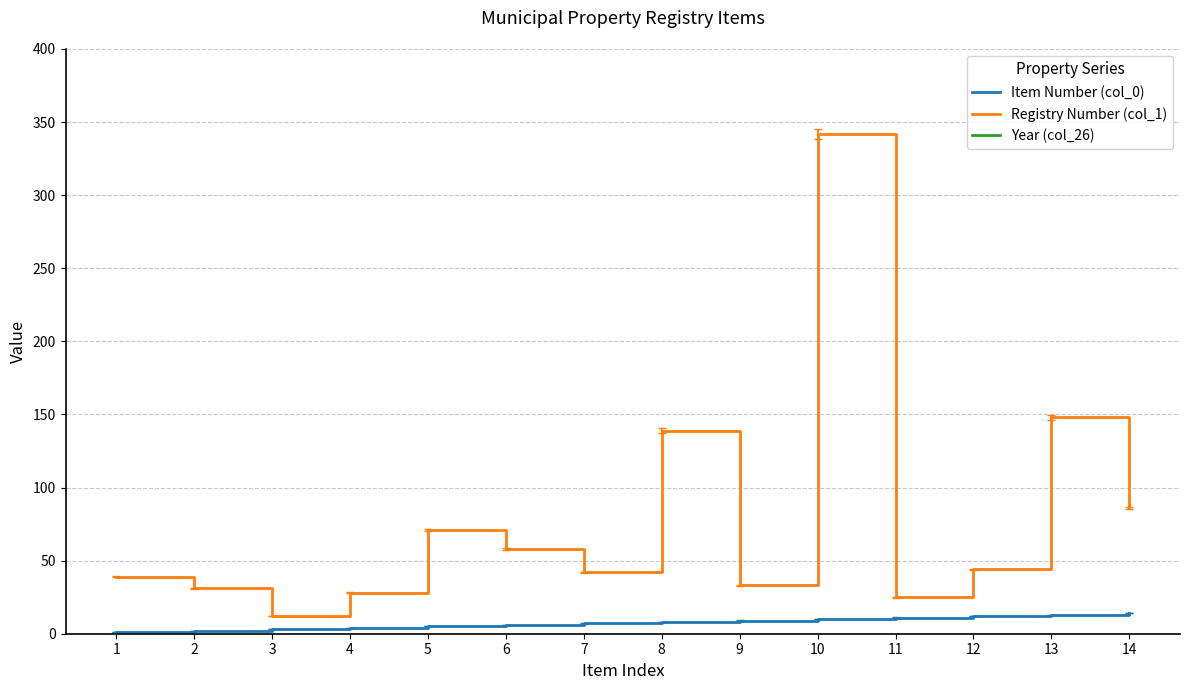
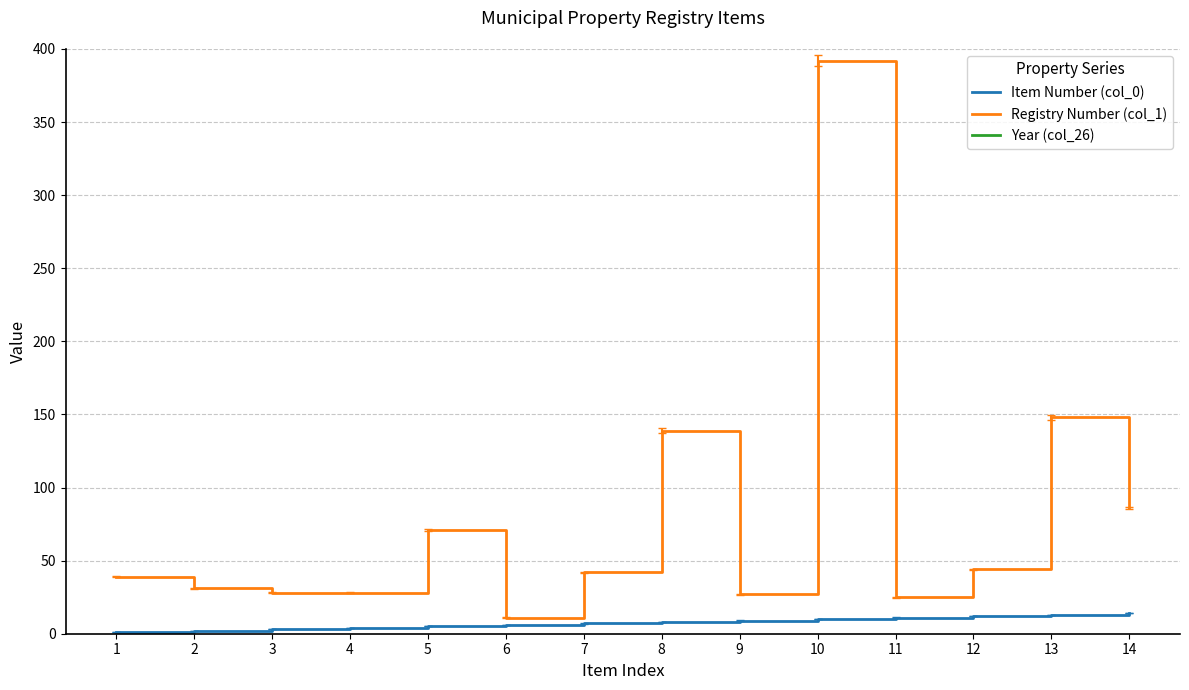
Registry Number (col_1), 3: 12 -> 28
Registry Number (col_1), 6: 58 -> 11
Registry Number (col_1), 9: 33 -> 27
Registry Number (col_1), 10: 342 -> 392
